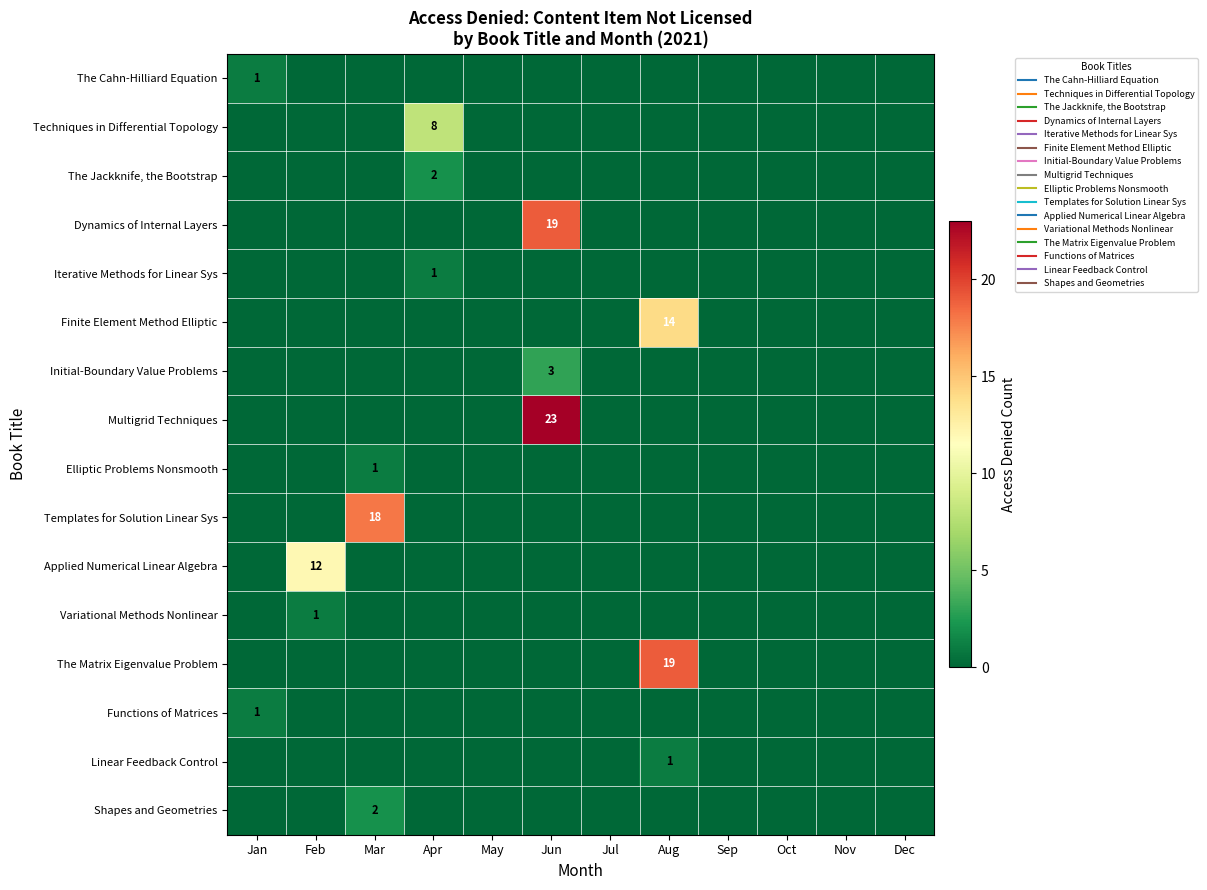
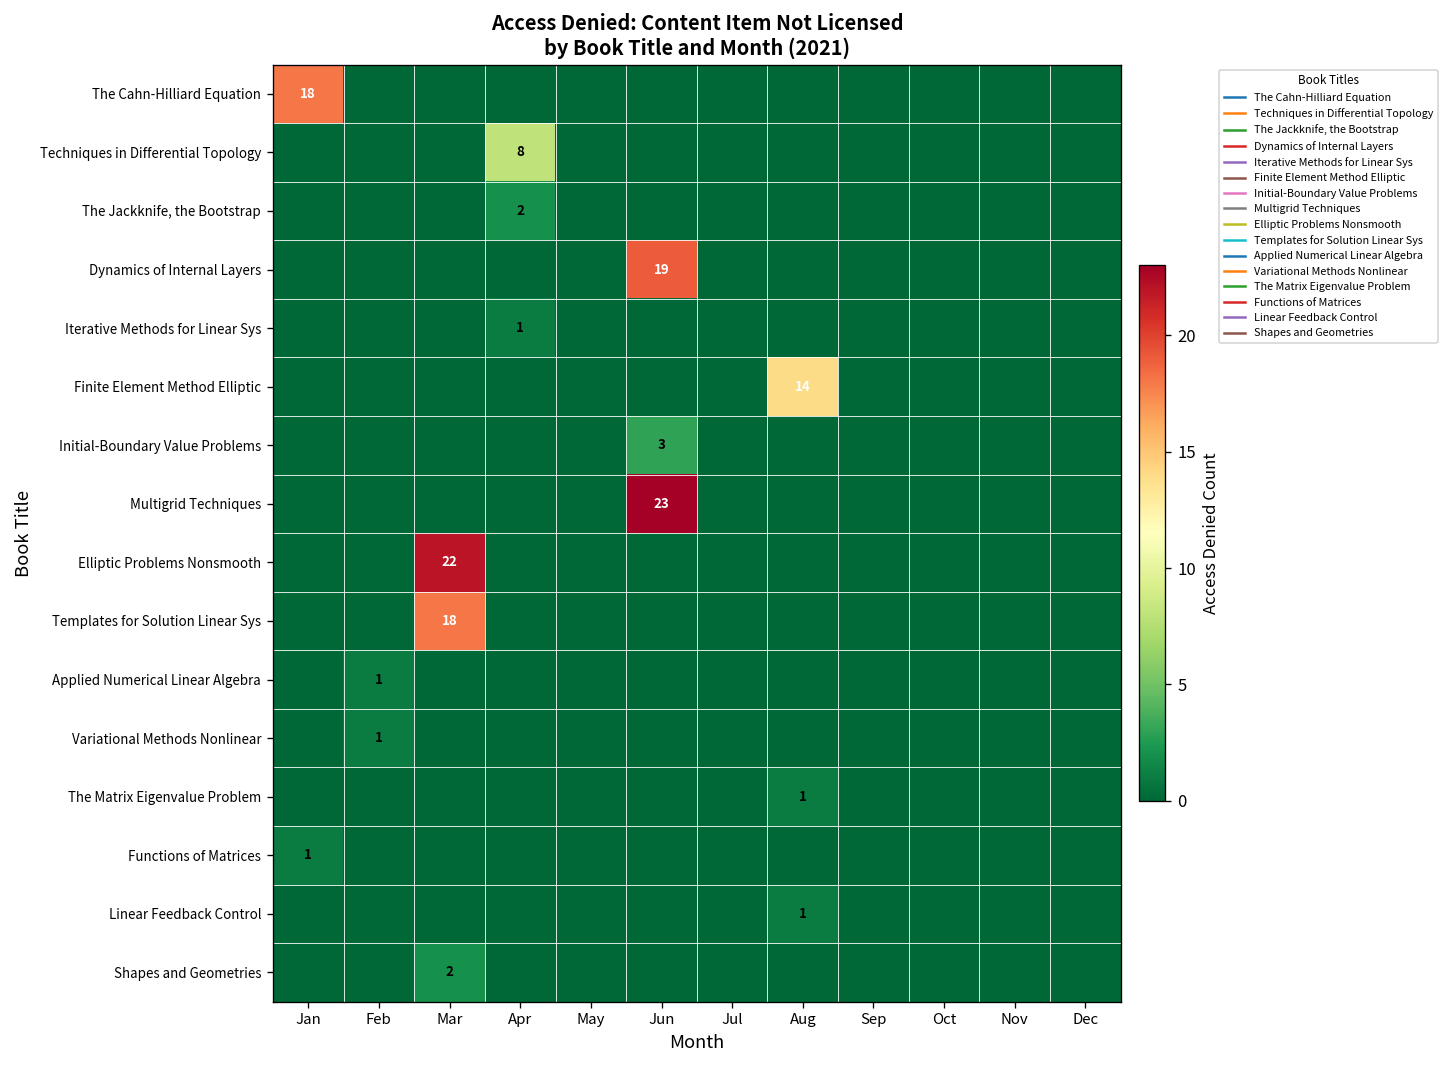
The Cahn-Hilliard Equation, Jan: 1 -> 18
Elliptic Problems Nonsmooth, Mar: 1 -> 22
Applied Numerical Linear Algebra, Feb: 12 -> 1
The Matrix Eigenvalue Problem, Aug: 19 -> 1
